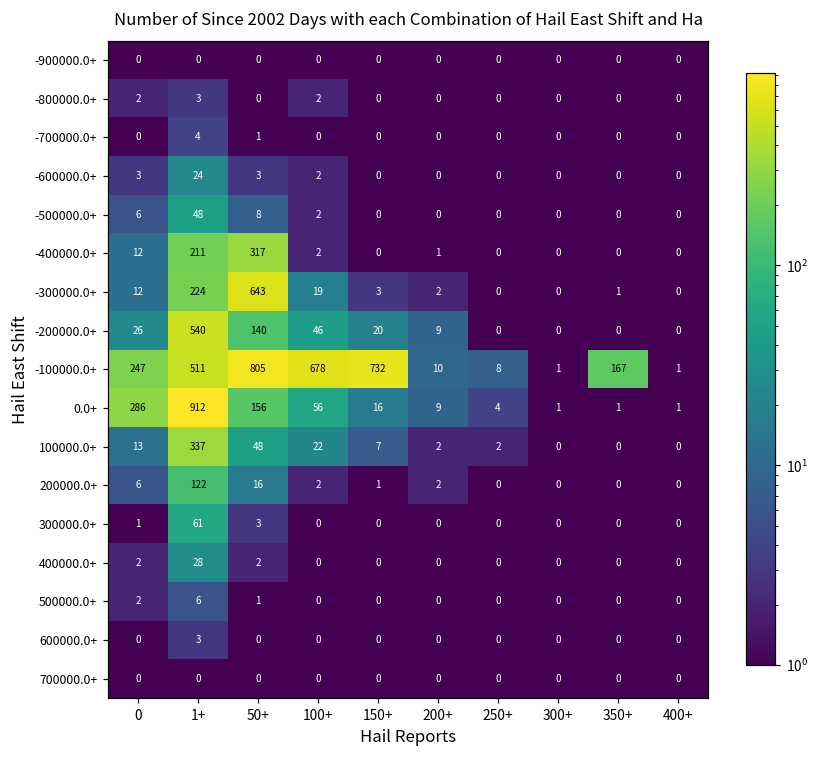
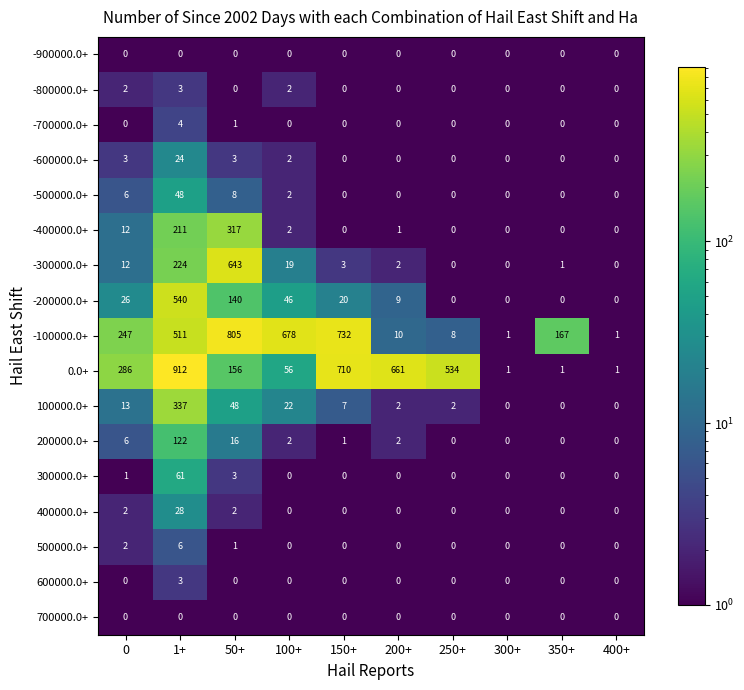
0.0+, 150+: 16 -> 710
0.0+, 200+: 9 -> 661
0.0+, 250+: 4 -> 534
